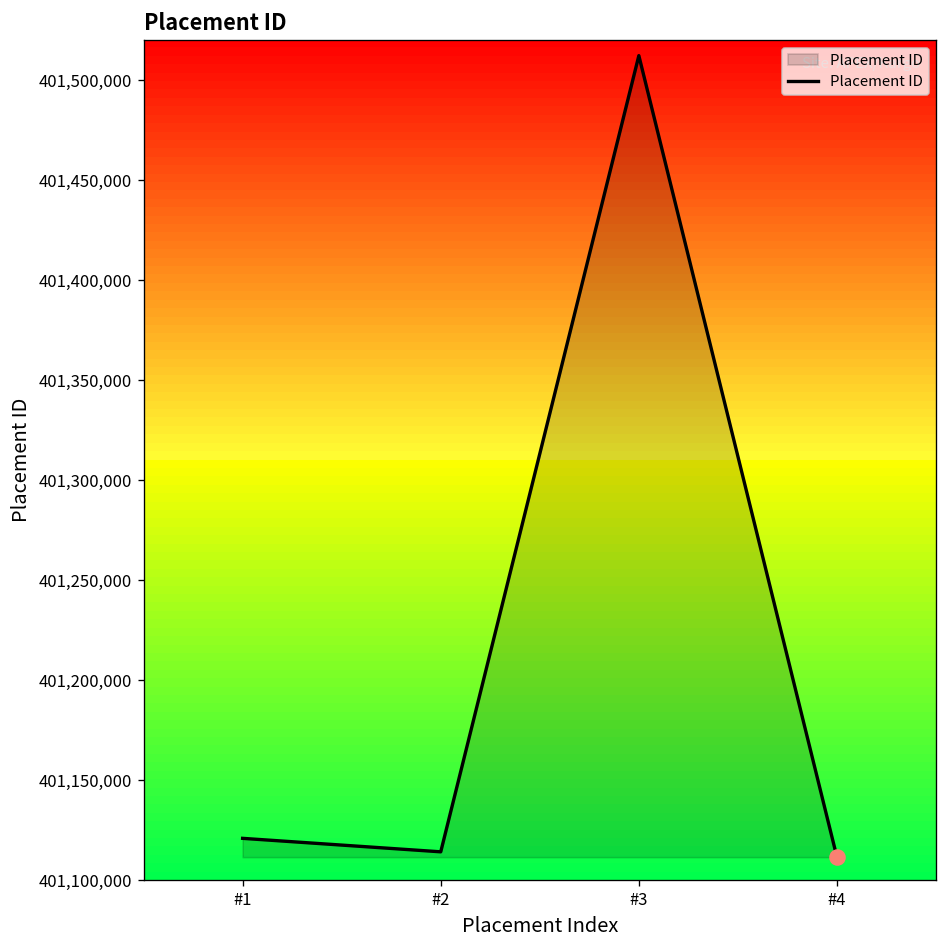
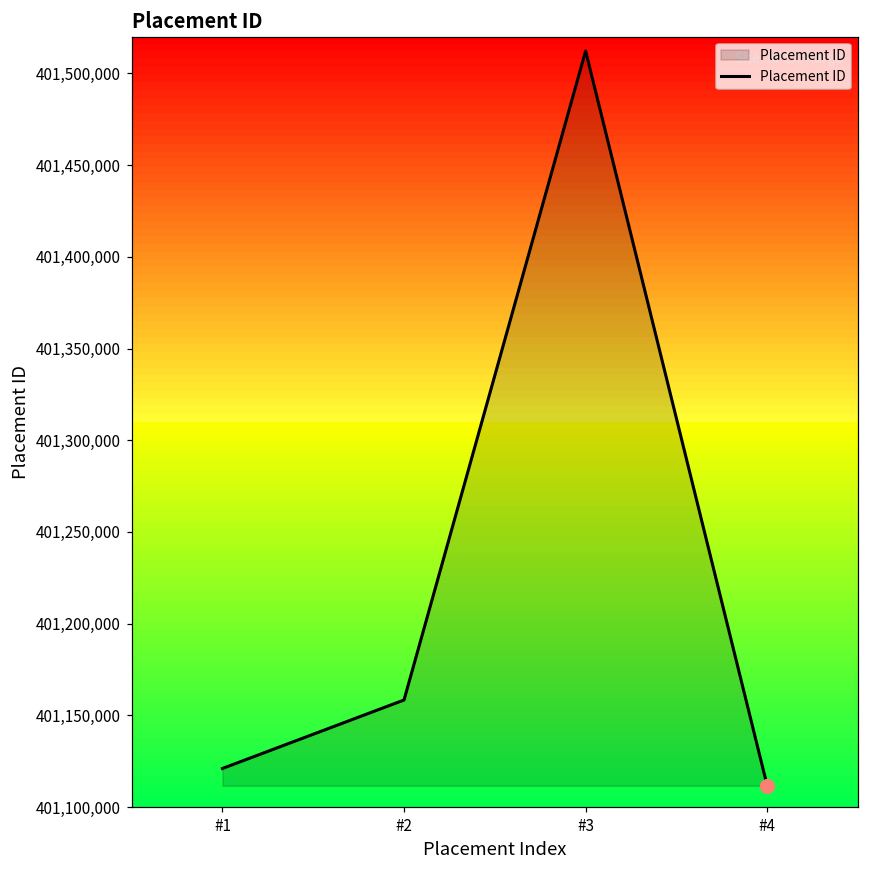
Placement ID, #2: 401,114,000 -> 401,158,000
